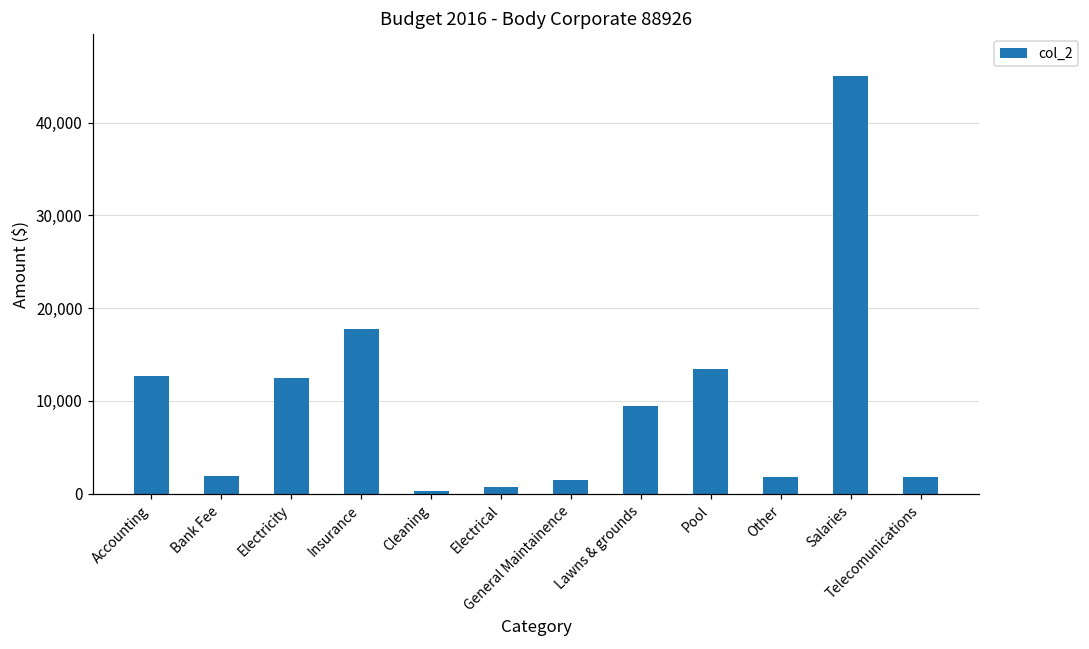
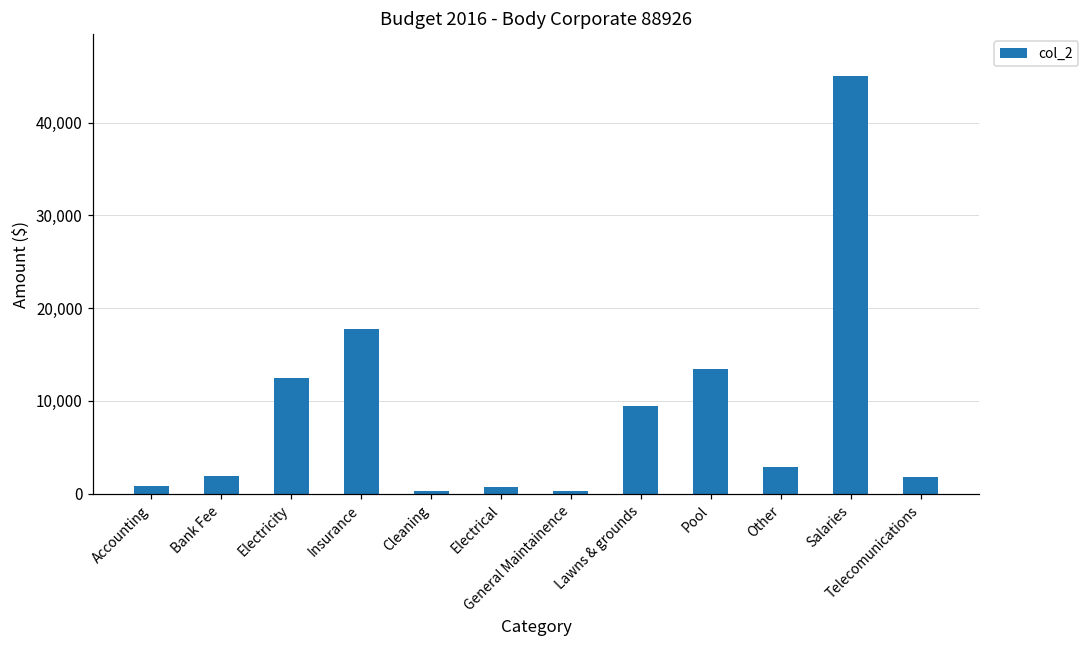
Accounting: 13,000 -> 1,000
General Maintainence: 1,000 -> 0
Other: 2,000 -> 3,000
